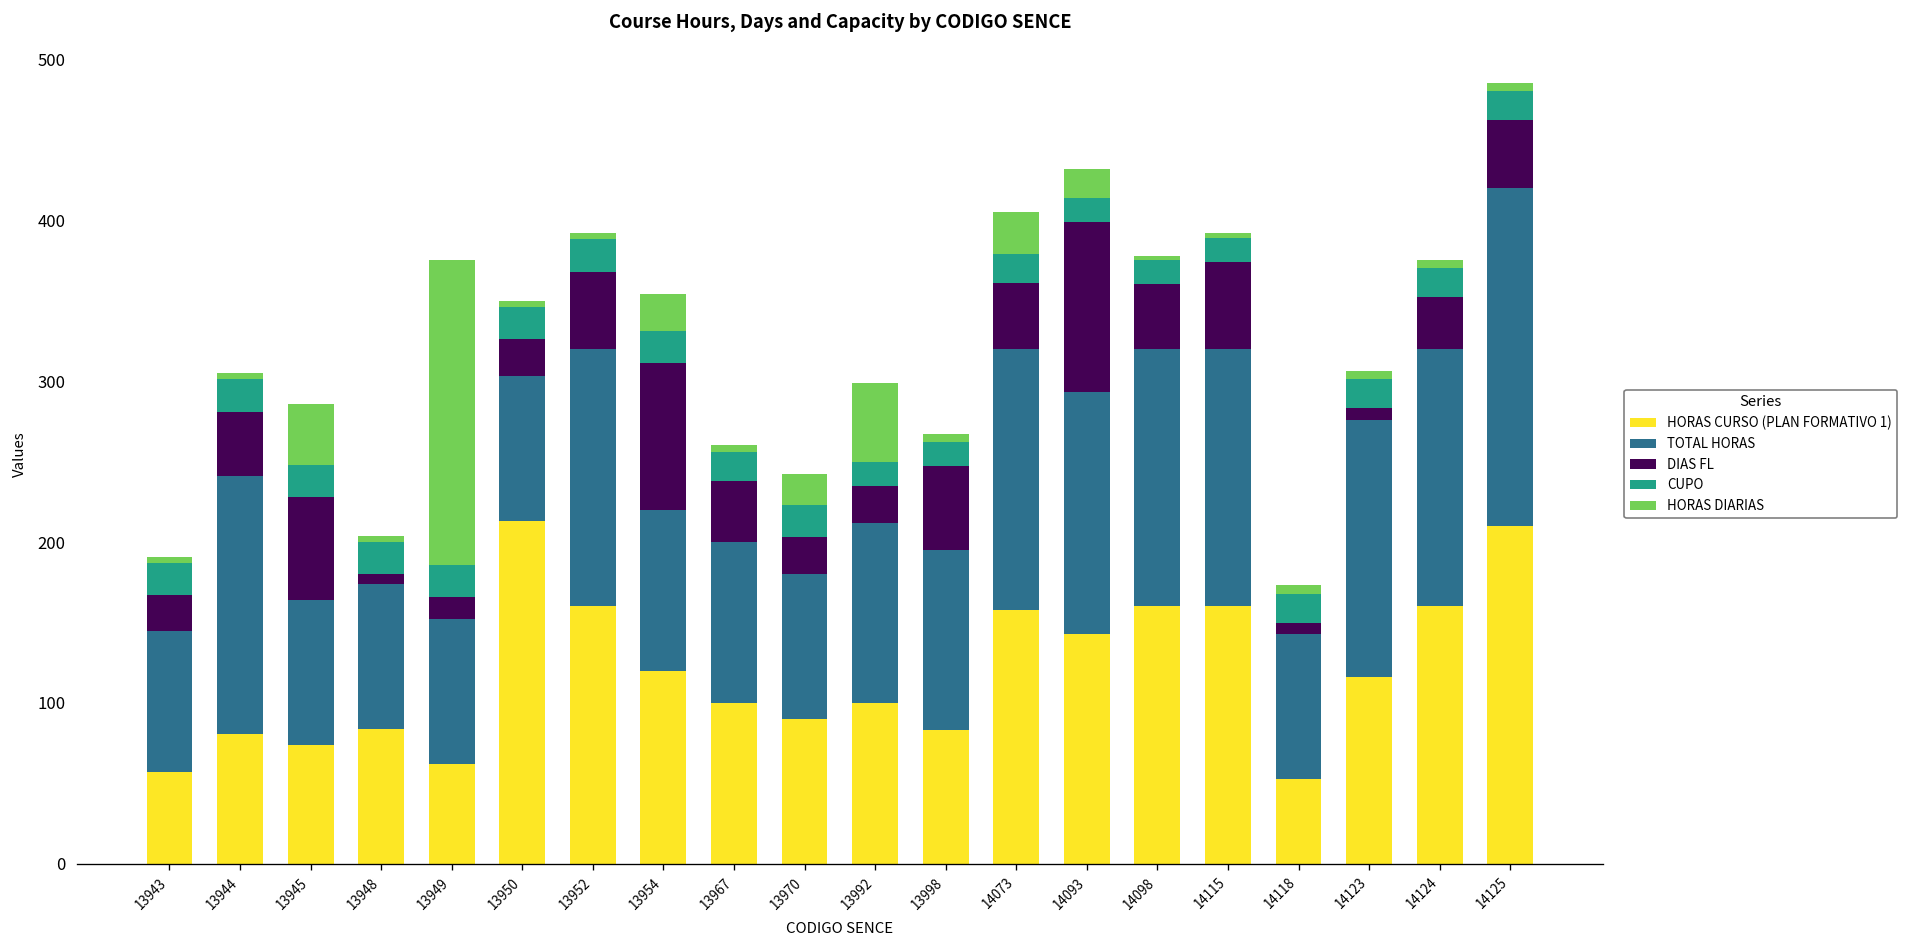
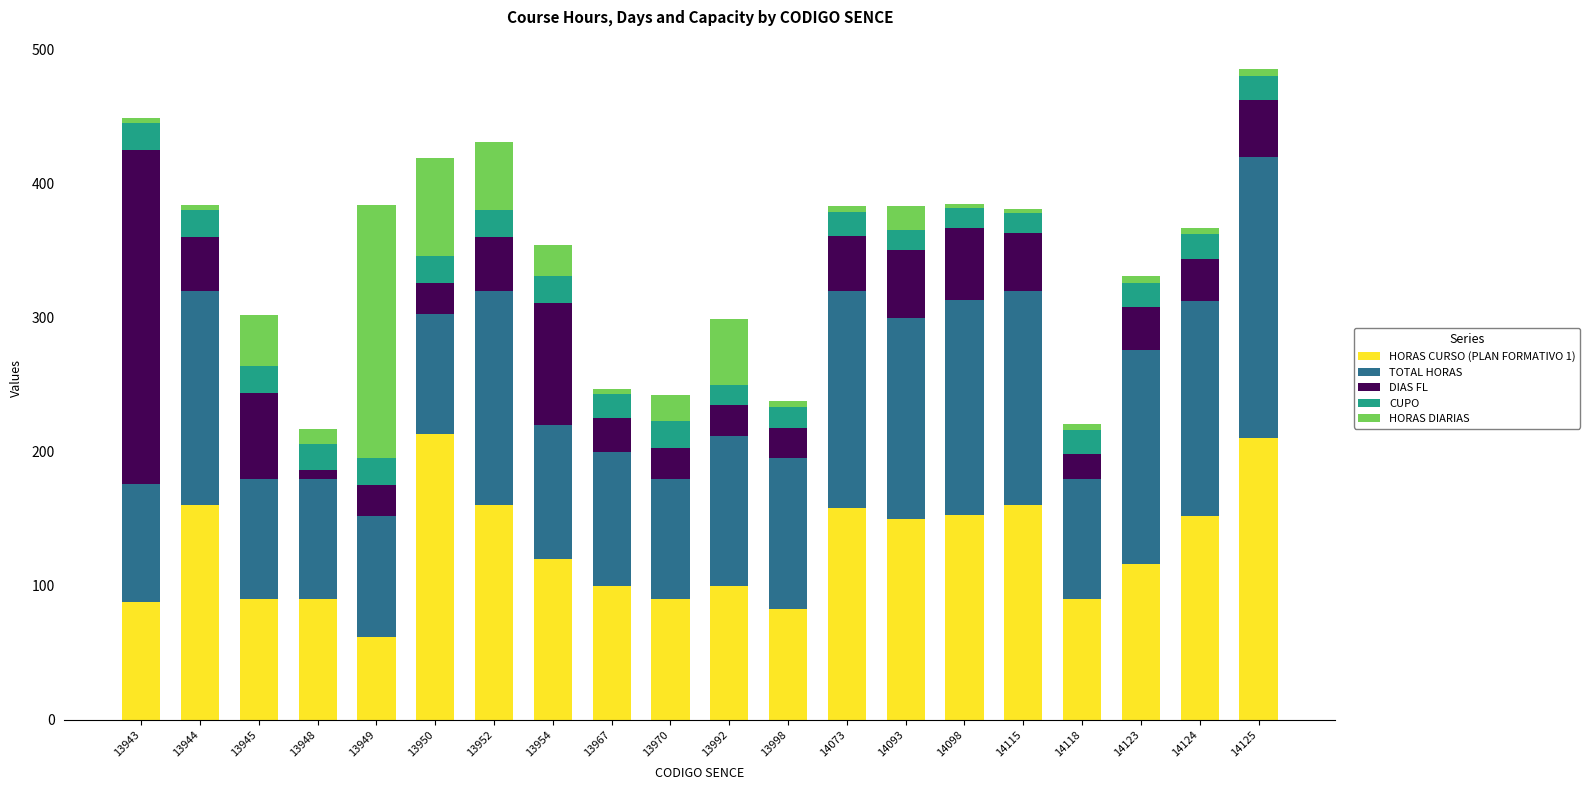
HORAS CURSO (PLAN FORMATIVO 1), 13943: 57 -> 88
DIAS FL, 13943: 22 -> 249
HORAS CURSO (PLAN FORMATIVO 1), 13944: 81 -> 160
HORAS CURSO (PLAN FORMATIVO 1), 13945: 74 -> 90
HORAS CURSO (PLAN FORMATIVO 1), 13948: 84 -> 90
HORAS DIARIAS, 13948: 4 -> 11
DIAS FL, 13949: 14 -> 23
HORAS DIARIAS, 13950: 4 -> 73
DIAS FL, 13952: 48 -> 40
HORAS DIARIAS, 13952: 4 -> 51
DIAS FL, 13967: 38 -> 25
DIAS FL, 13998: 52 -> 23
HORAS DIARIAS, 14073: 26 -> 4
HORAS CURSO (PLAN FORMATIVO 1), 14093: 143 -> 150
DIAS FL, 14093: 106 -> 50
HORAS CURSO (PLAN FORMATIVO 1), 14098: 160 -> 153
DIAS FL, 14098: 40 -> 54
DIAS FL, 14115: 54 -> 43
HORAS CURSO (PLAN FORMATIVO 1), 14118: 53 -> 90
DIAS FL, 14118: 7 -> 18
DIAS FL, 14123: 7 -> 32
HORAS CURSO (PLAN FORMATIVO 1), 14124: 160 -> 152
